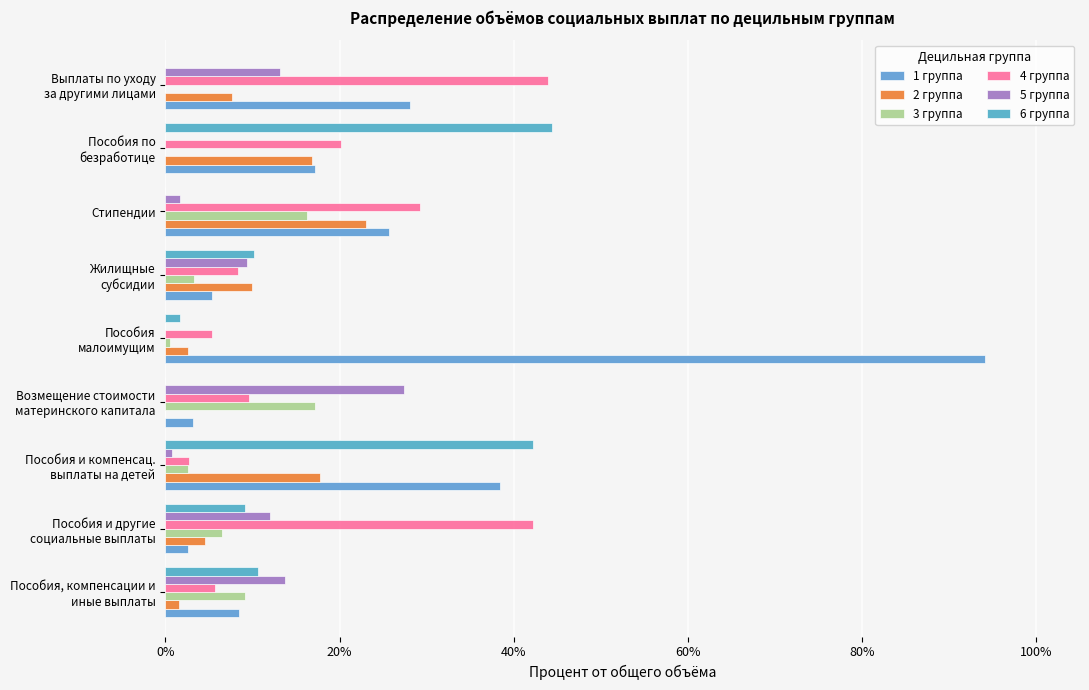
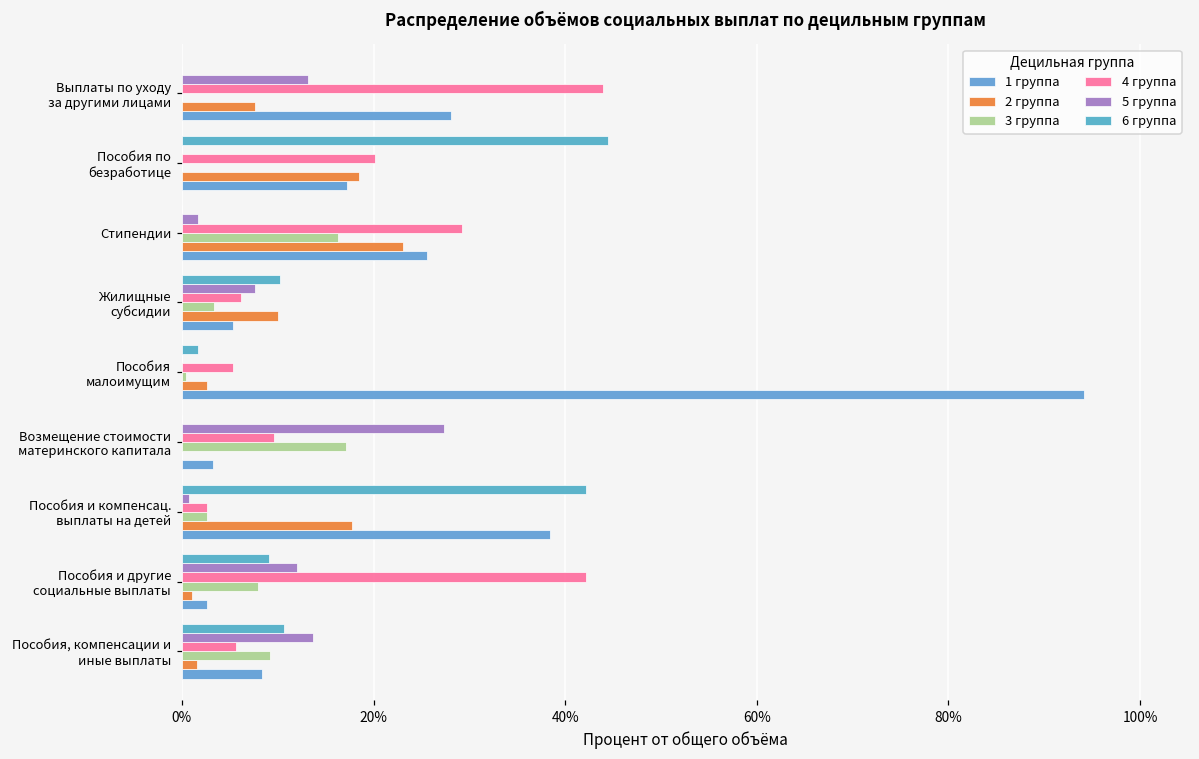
2 группа, Пособия по безработице: 17% -> 18%
5 группа, Жилищные субсидии: 9% -> 8%
4 группа, Жилищные субсидии: 8% -> 6%
3 группа, Пособия и другие социальные выплаты: 7% -> 8%
2 группа, Пособия и другие социальные выплаты: 5% -> 1%
